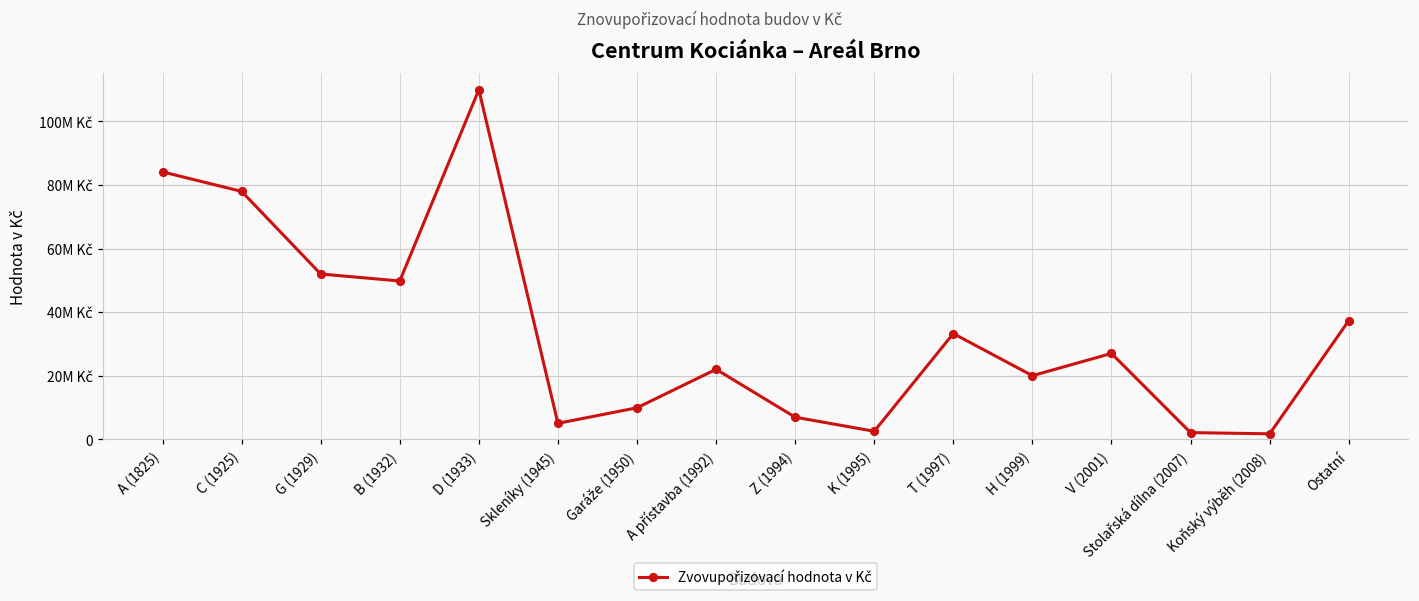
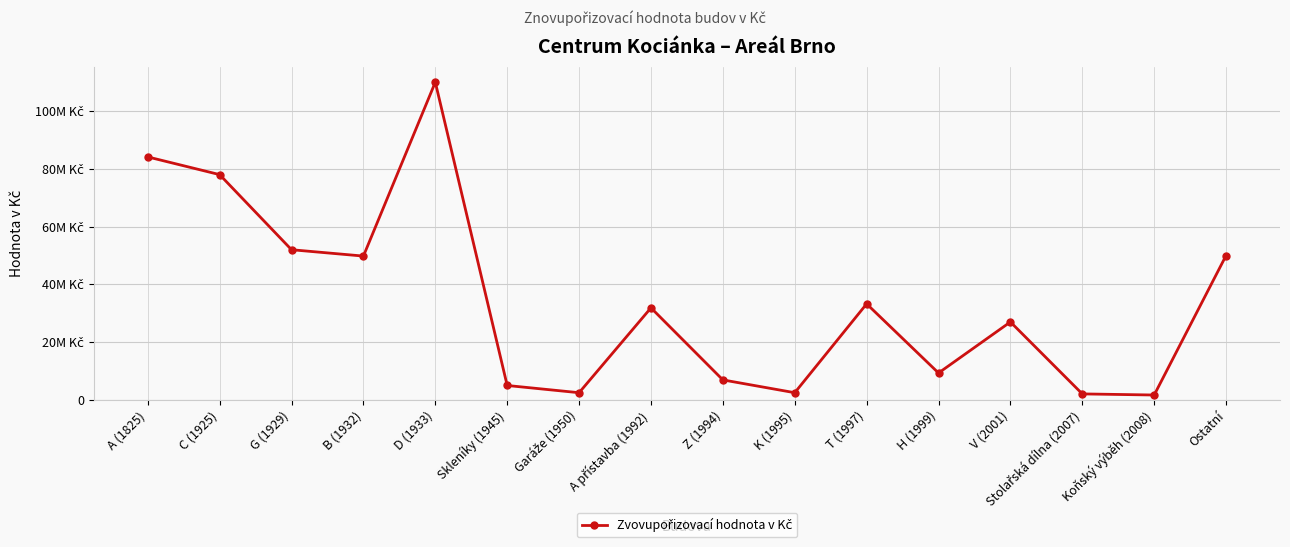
Garáže (1950): 10M Kč -> 3M Kč
A přístavba (1992): 22M Kč -> 32M Kč
H (1999): 20M Kč -> 9M Kč
Ostatní: 37M Kč -> 50M Kč
